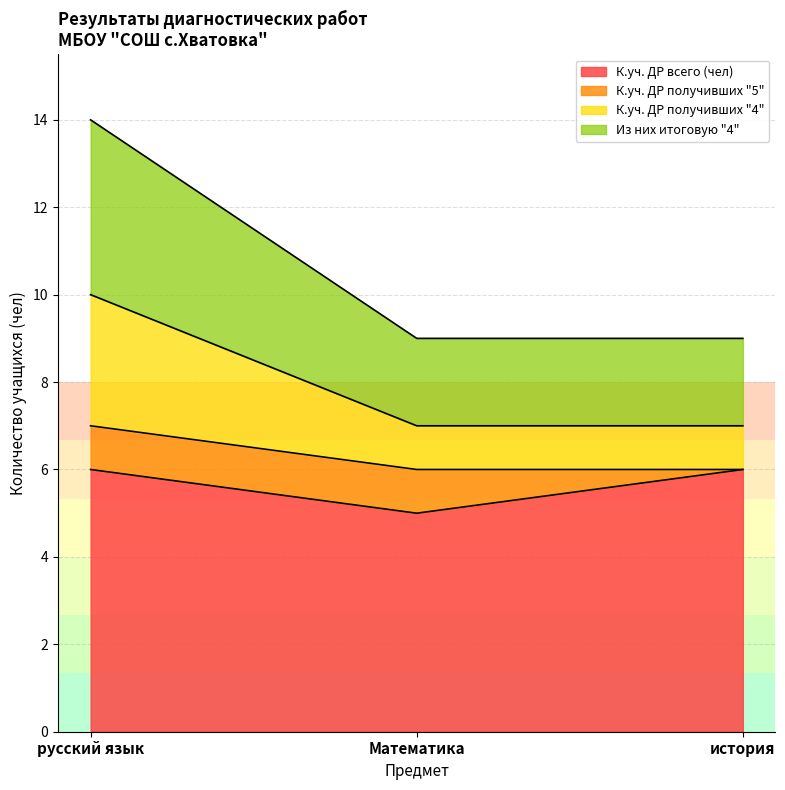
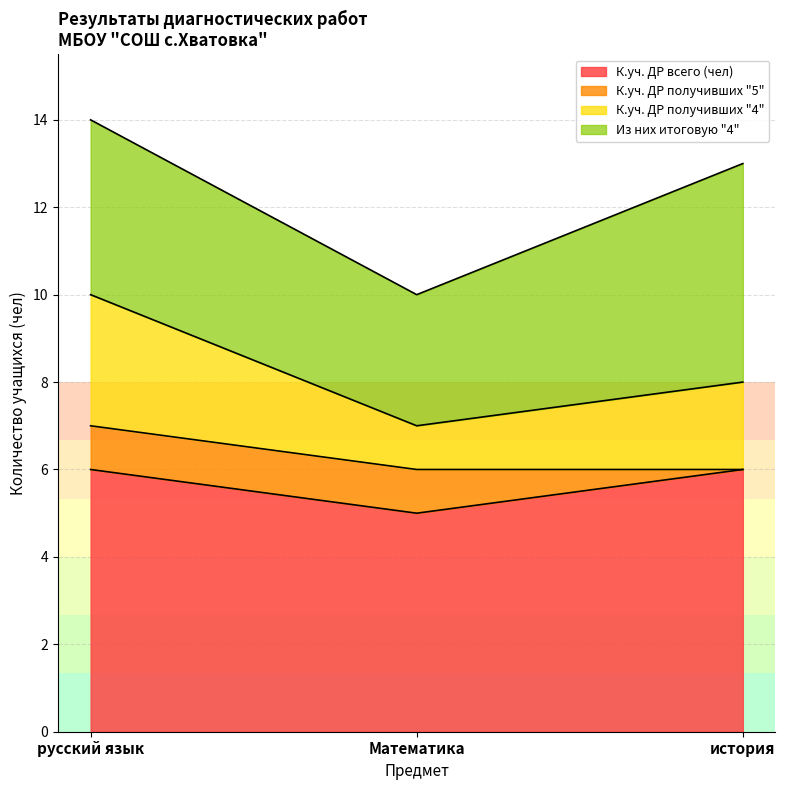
Из них итоговую "4", Математика: 2 -> 3
К.уч. ДР получивших "4", история: 1 -> 2
Из них итоговую "4", история: 2 -> 5
